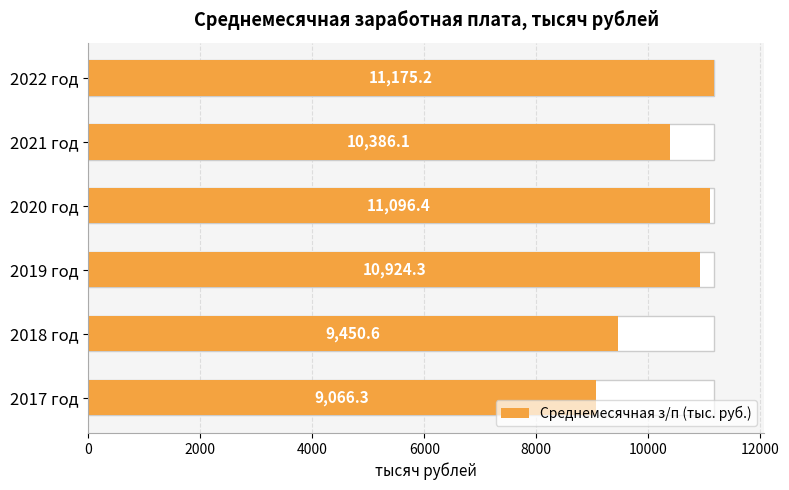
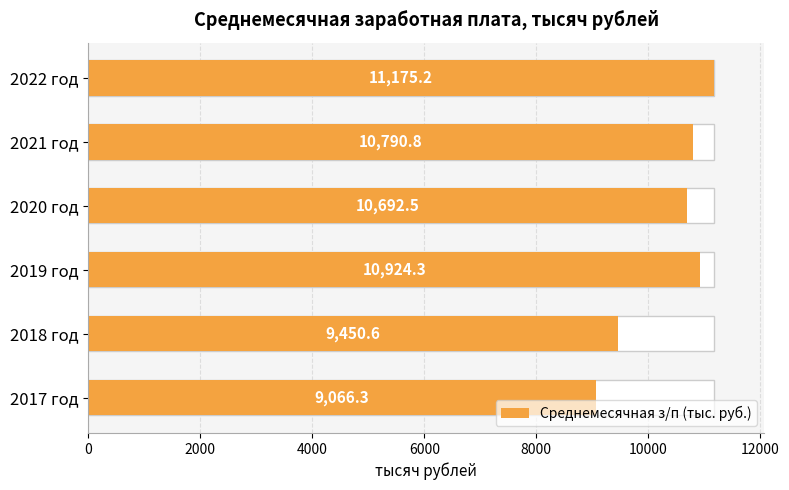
Среднемесячная з/п (тыс. руб.), 2021 год: 10,386.1 -> 10,790.8
Среднемесячная з/п (тыс. руб.), 2020 год: 11,096.4 -> 10,692.5
